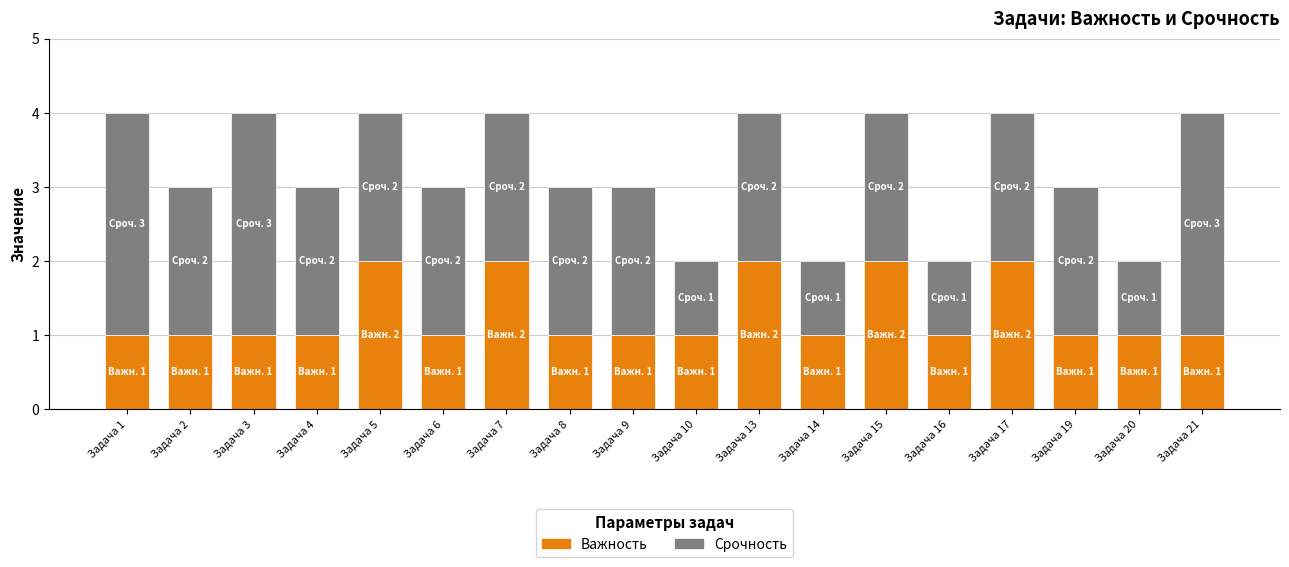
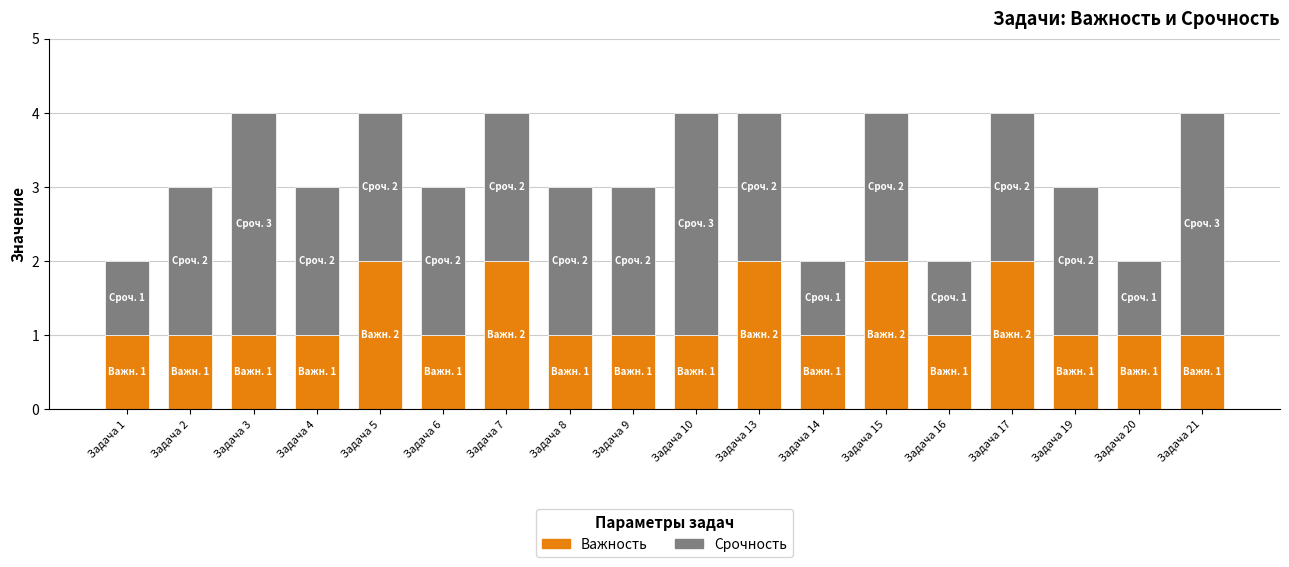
Срочность, Задача 1: 3 -> 1
Срочность, Задача 10: 1 -> 3
